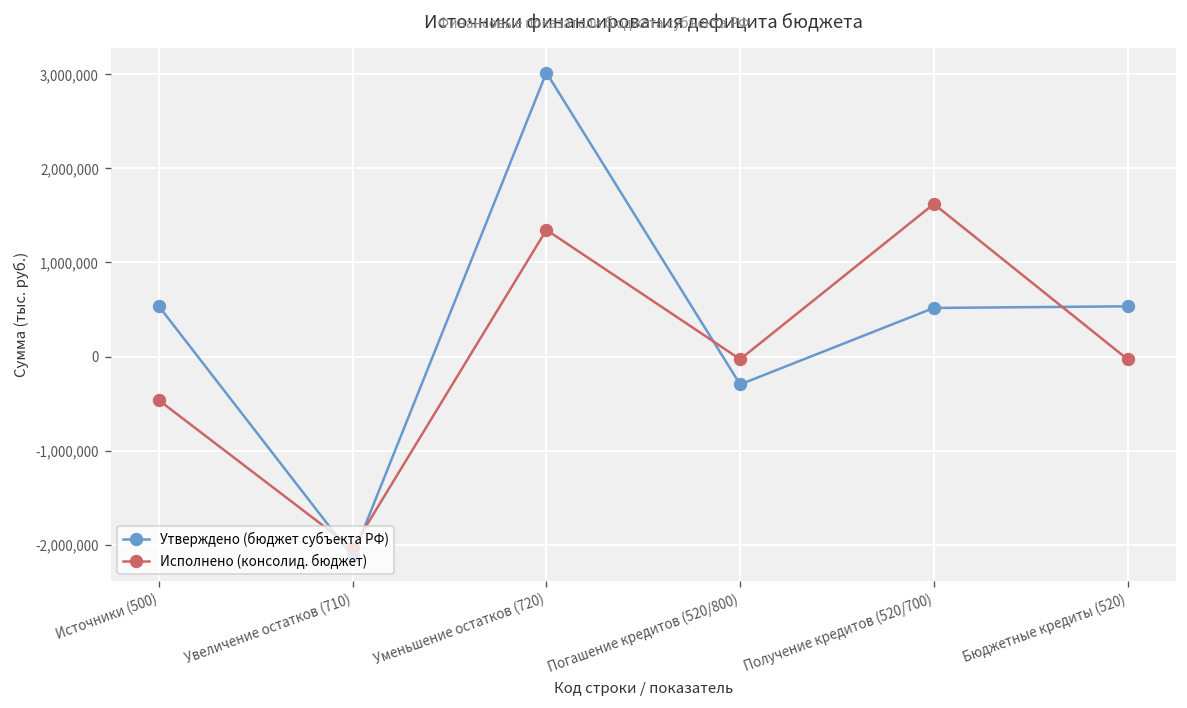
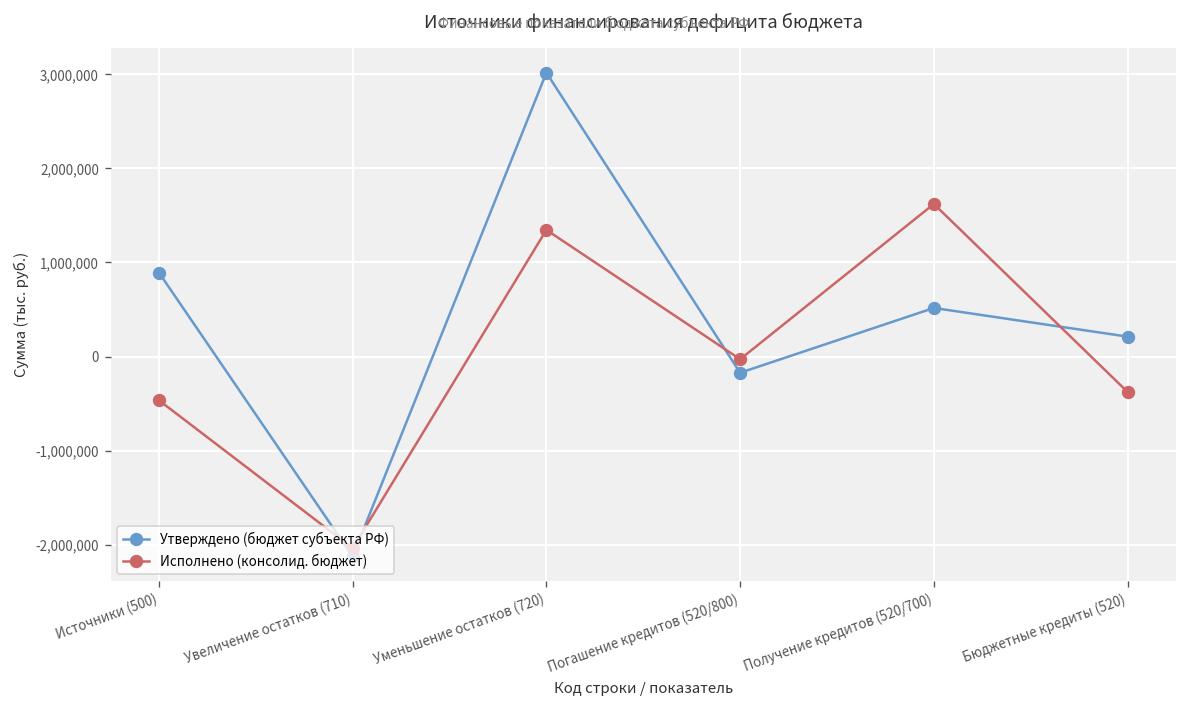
Утверждено (бюджет субъекта РФ), Источники (500): 500,000 -> 900,000
Утверждено (бюджет субъекта РФ), Погашение кредитов (520/800): -300,000 -> -200,000
Утверждено (бюджет субъекта РФ), Бюджетные кредиты (520): 500,000 -> 200,000
Исполнено (консолид. бюджет), Бюджетные кредиты (520): 0 -> -400,000
